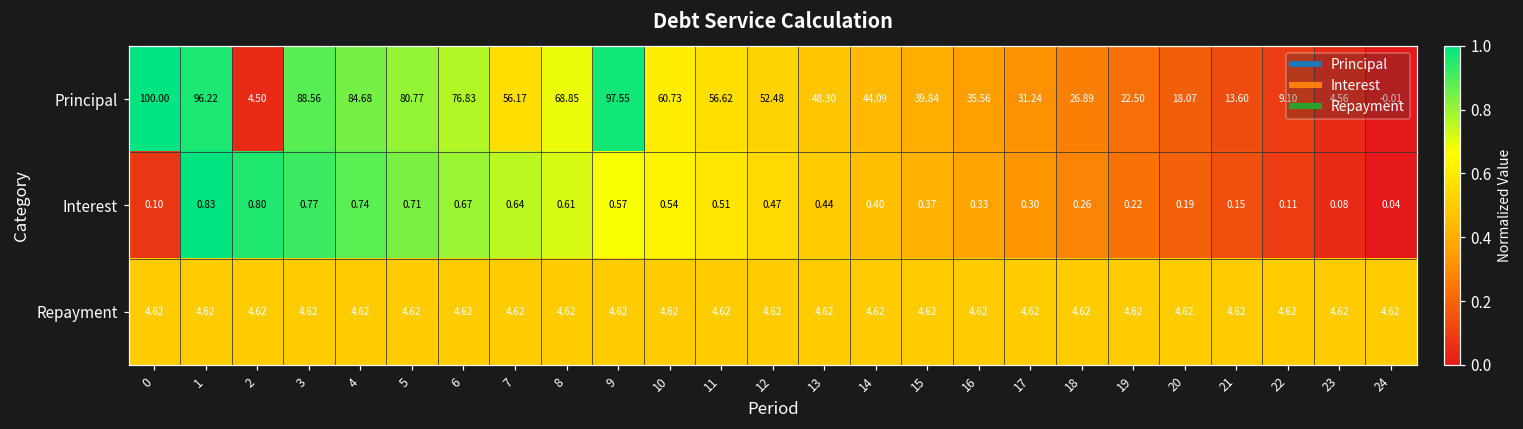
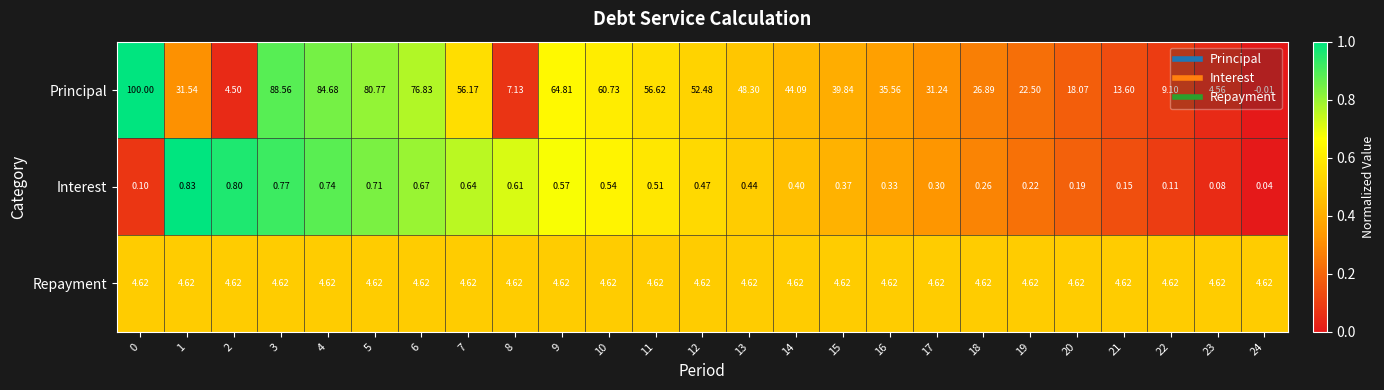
Principal, 1: 96.22 -> 31.54
Principal, 8: 68.85 -> 7.13
Principal, 9: 97.55 -> 64.81
